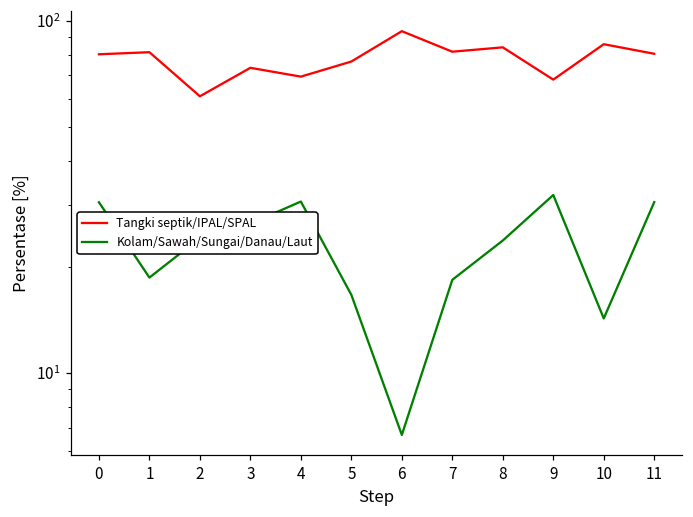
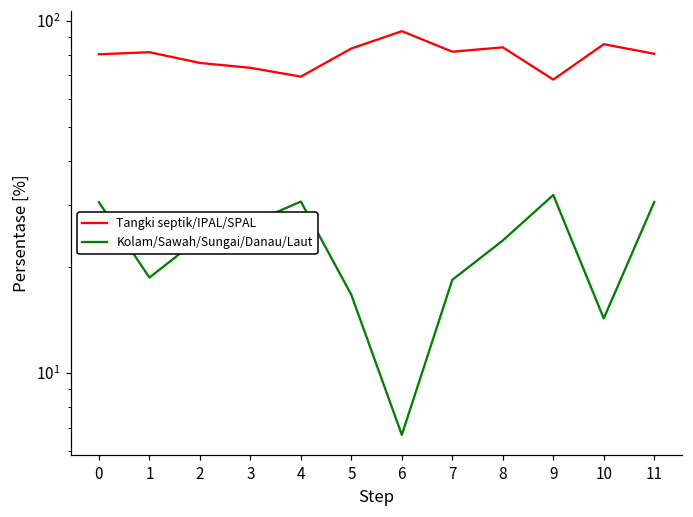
Tangki septik/IPAL/SPAL, 2: 61 -> 76
Tangki septik/IPAL/SPAL, 5: 77 -> 83
